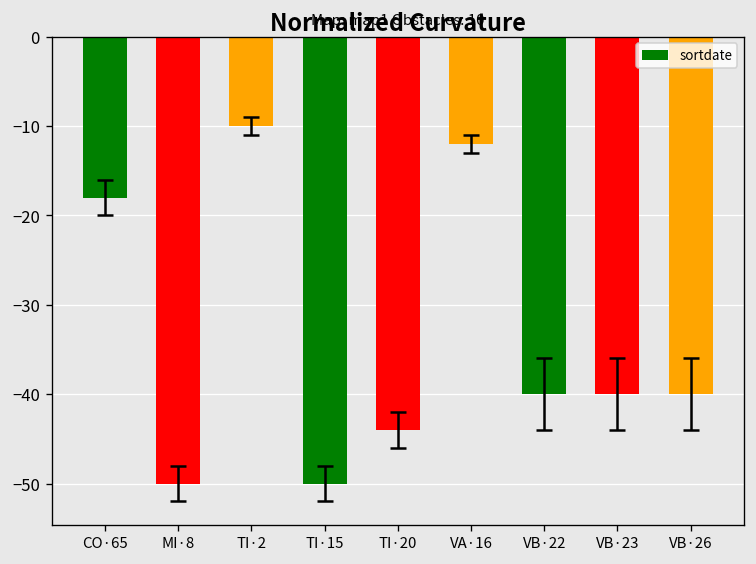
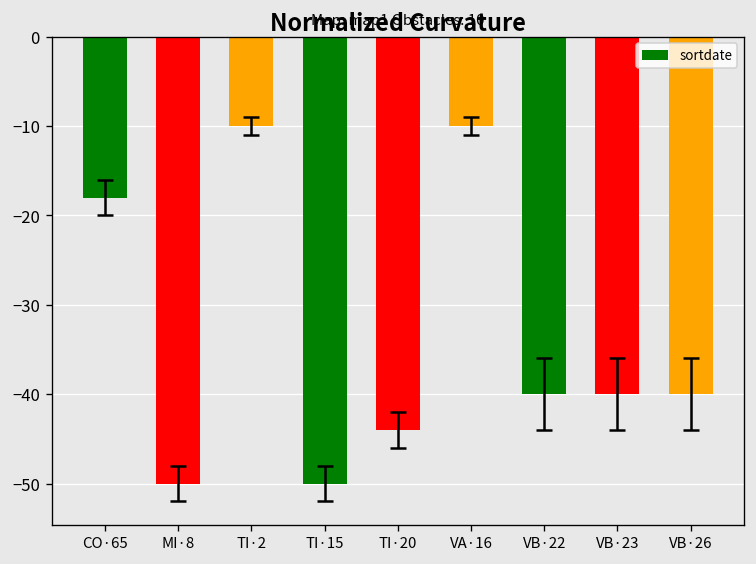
sortdate, VA·16: -12 -> -10
